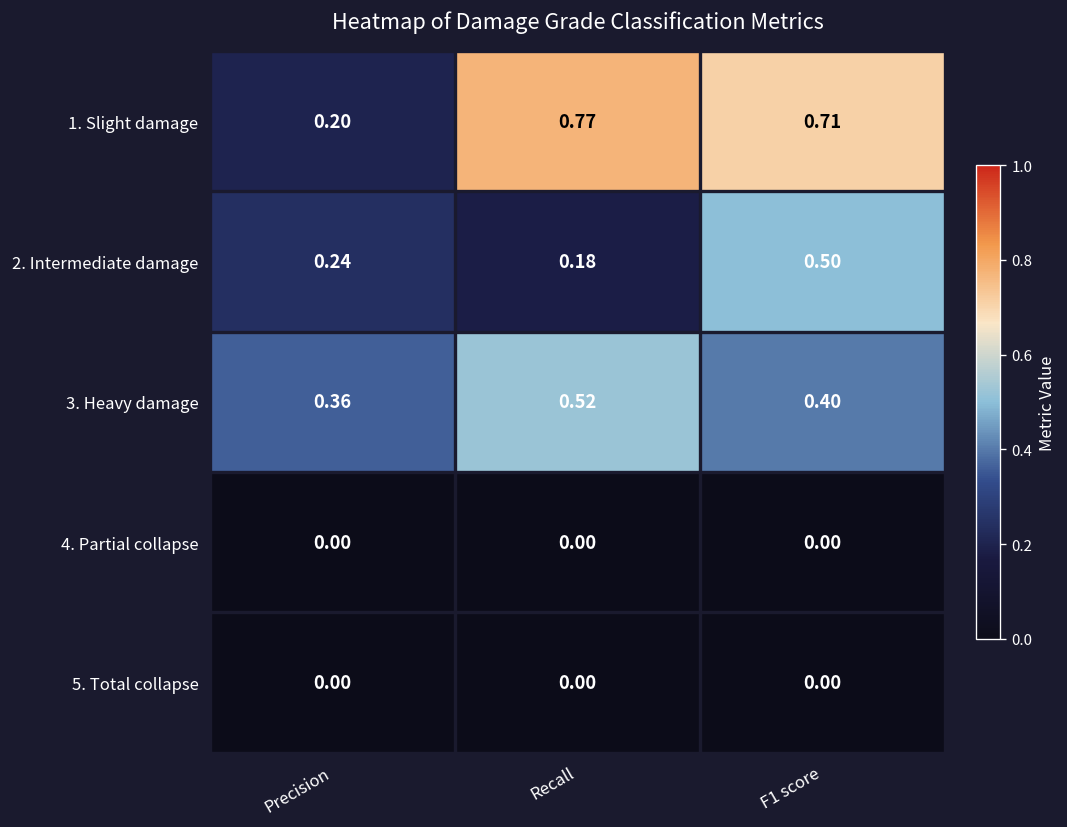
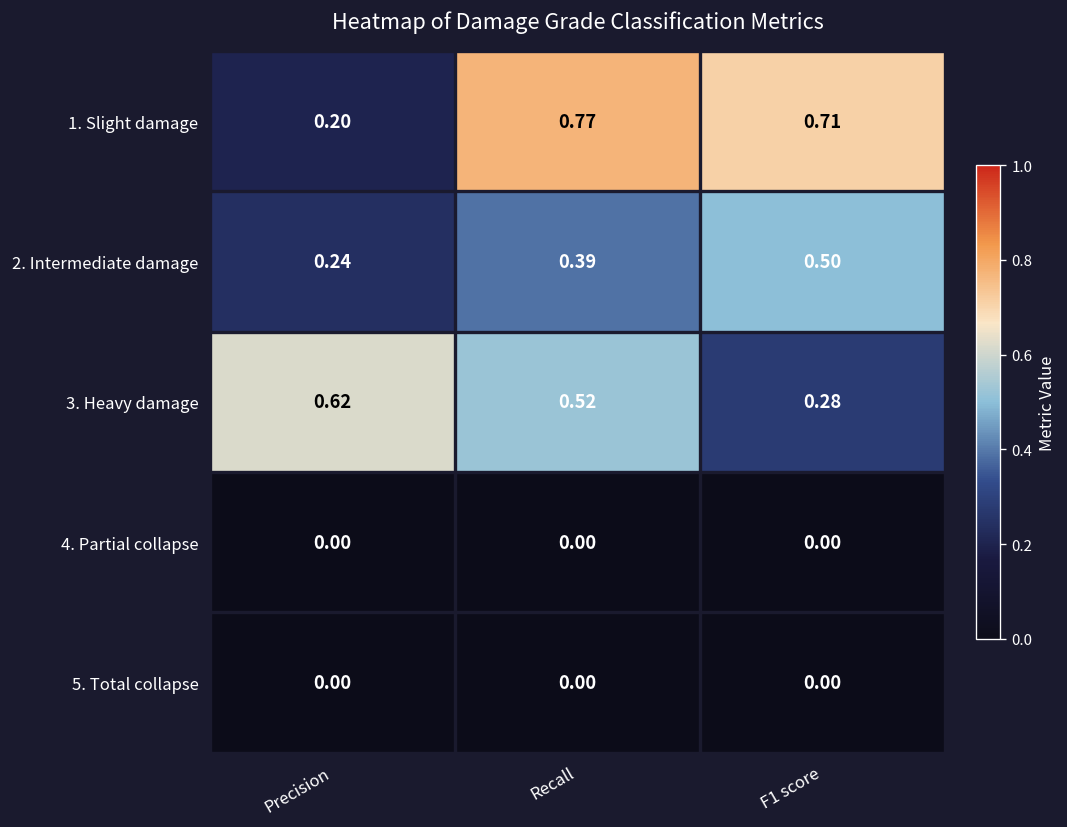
2. Intermediate damage, Recall: 0.18 -> 0.39
3. Heavy damage, Precision: 0.36 -> 0.62
3. Heavy damage, F1 score: 0.40 -> 0.28
